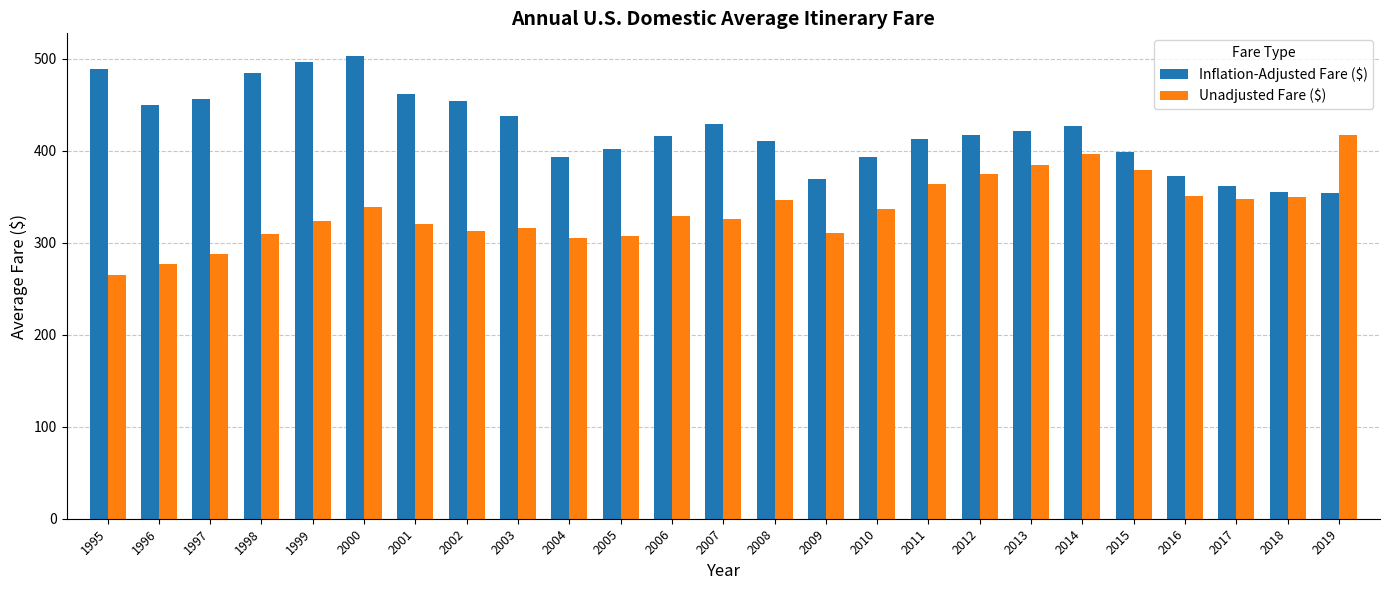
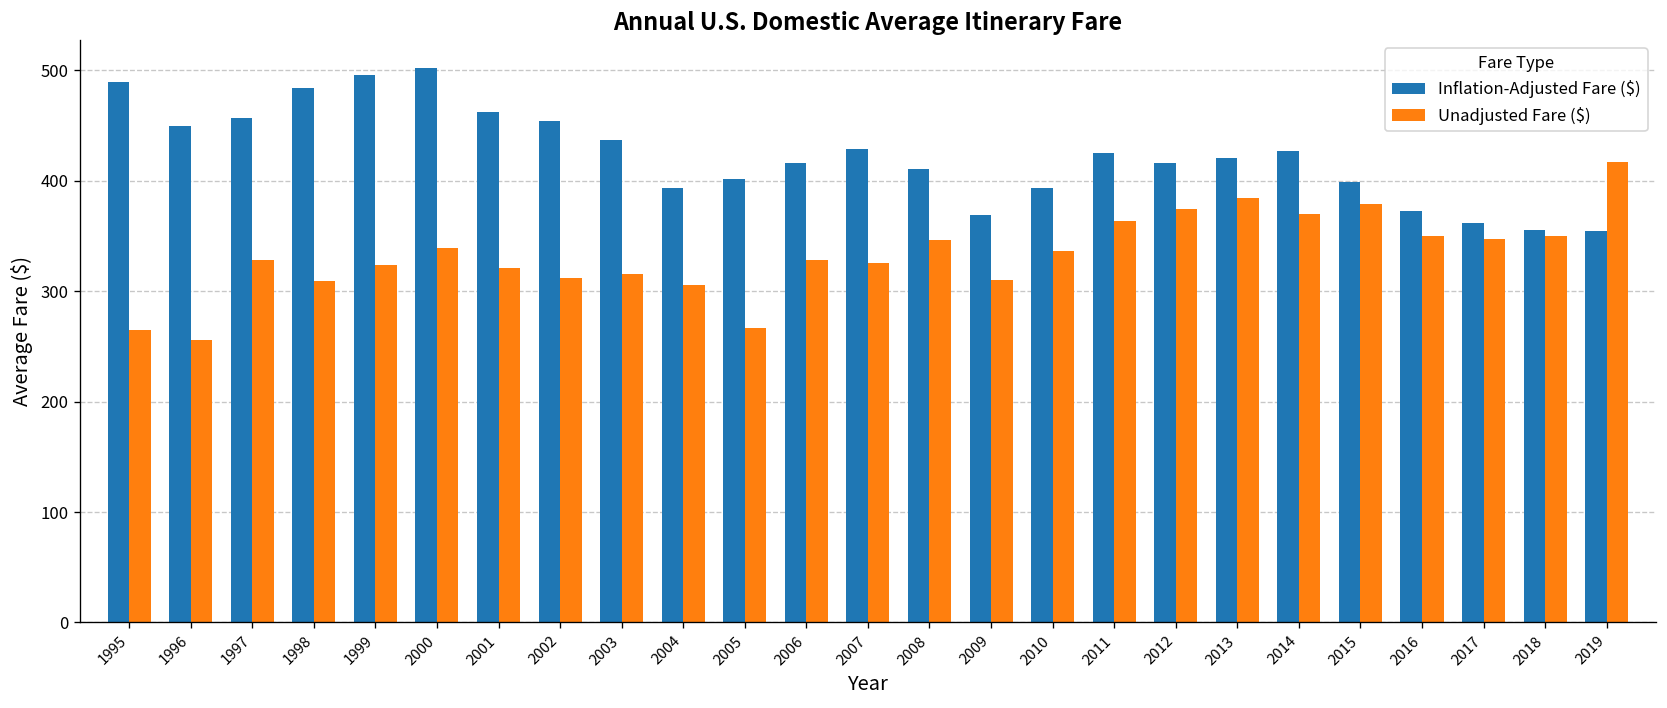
Unadjusted Fare ($), 1996: 280 -> 260
Unadjusted Fare ($), 1997: 290 -> 330
Unadjusted Fare ($), 2005: 310 -> 270
Inflation-Adjusted Fare ($), 2011: 410 -> 430
Unadjusted Fare ($), 2014: 400 -> 370
